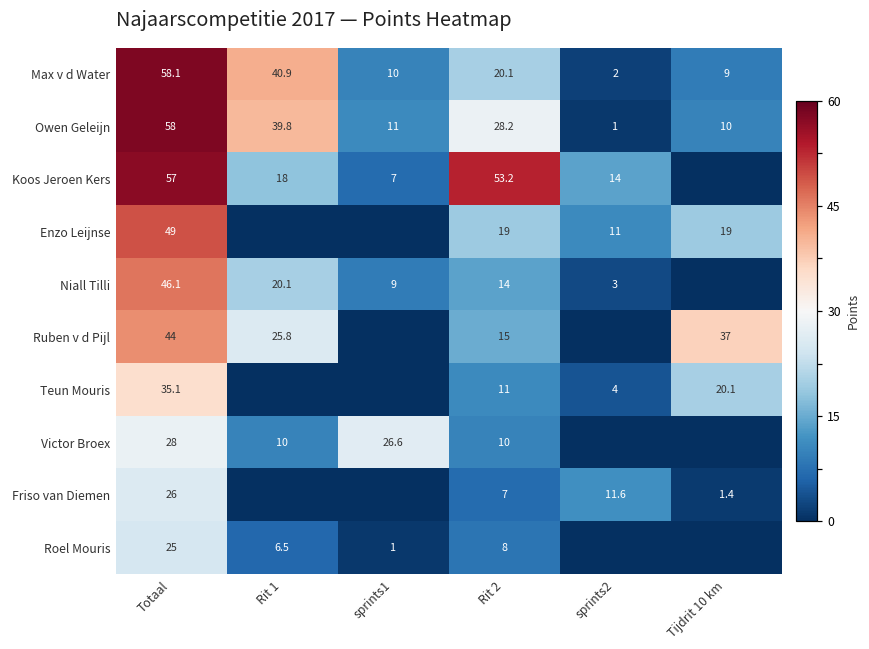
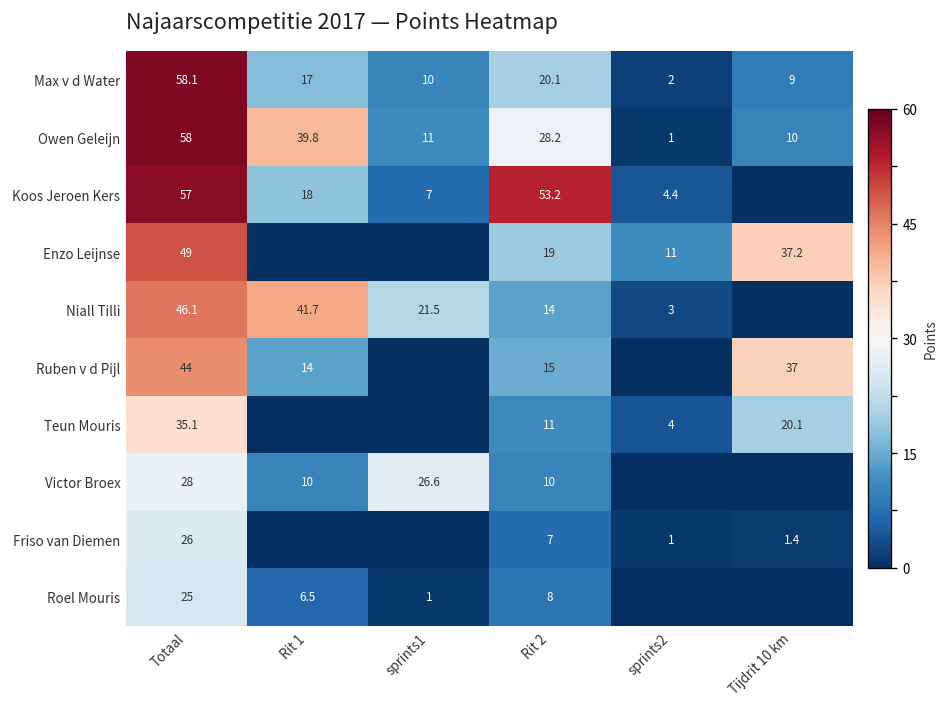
Max v d Water, Rit 1: 40.9 -> 17
Koos Jeroen Kers, sprints2: 14 -> 4.4
Enzo Leijnse, Tijdrit 10 km: 19 -> 37.2
Niall Tilli, Rit 1: 20.1 -> 41.7
Niall Tilli, sprints1: 9 -> 21.5
Ruben v d Pijl, Rit 1: 25.8 -> 14
Friso van Diemen, sprints2: 11.6 -> 1
